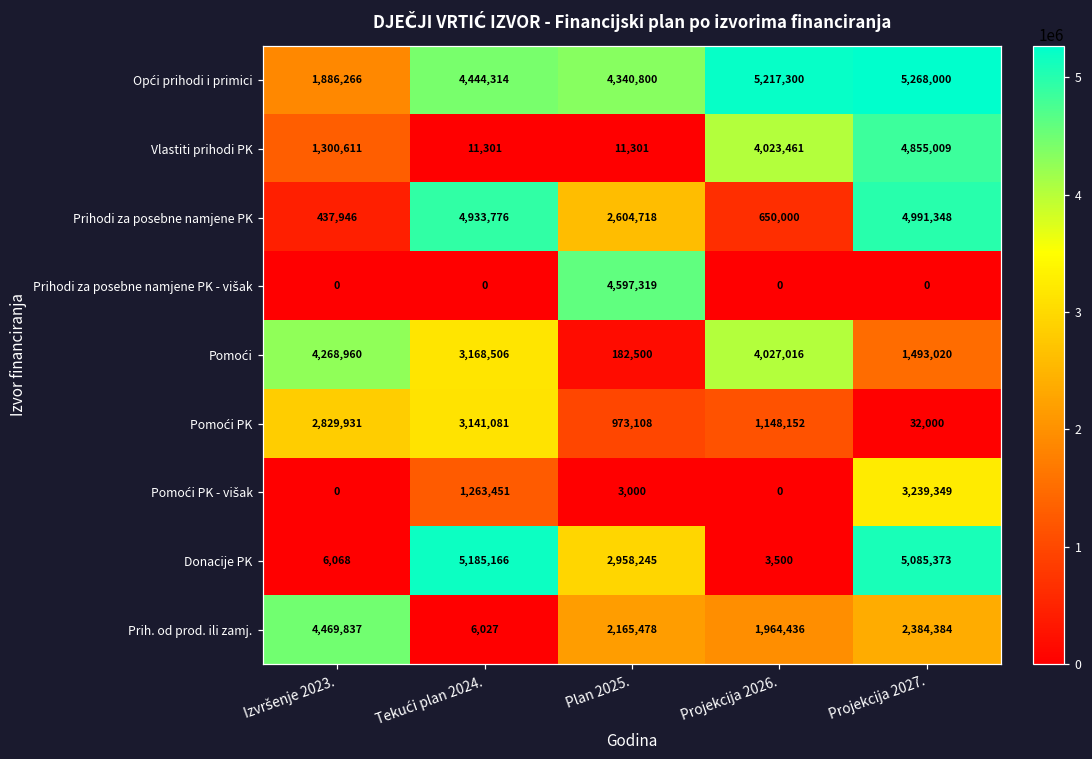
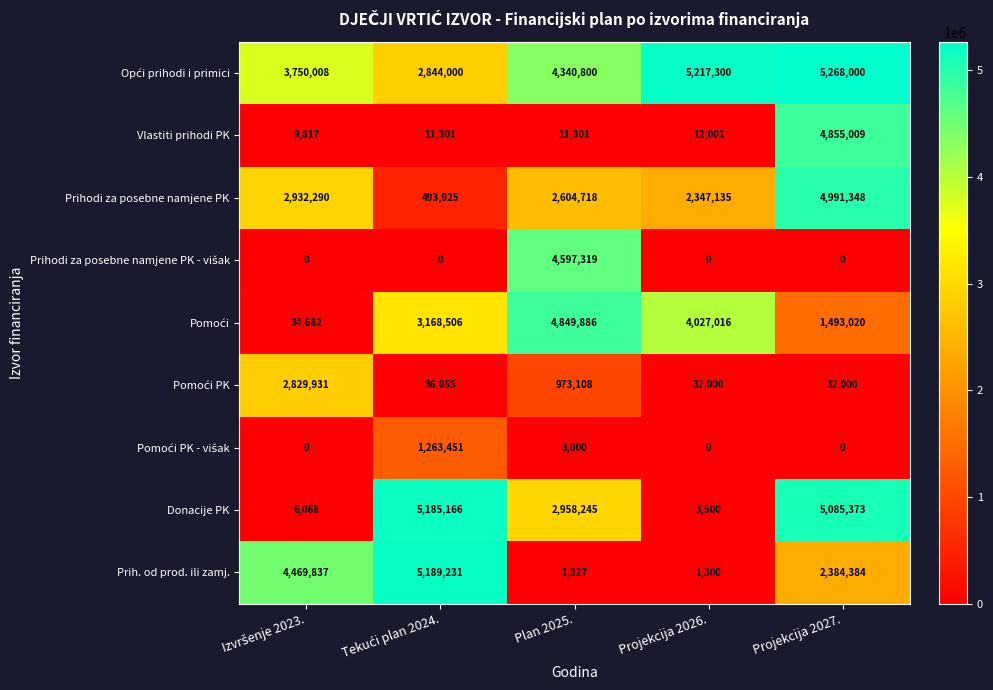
Opći prihodi i primici, Izvršenje 2023.: 1,886,266 -> 3,750,008
Opći prihodi i primici, Tekući plan 2024.: 4,444,314 -> 2,844,000
Vlastiti prihodi PK, Izvršenje 2023.: 1,300,611 -> 9,817
Vlastiti prihodi PK, Projekcija 2026.: 4,023,461 -> 12,001
Prihodi za posebne namjene PK, Izvršenje 2023.: 437,946 -> 2,932,290
Prihodi za posebne namjene PK, Tekući plan 2024.: 4,933,776 -> 493,925
Prihodi za posebne namjene PK, Projekcija 2026.: 650,000 -> 2,347,135
Pomoći, Izvršenje 2023.: 4,268,960 -> 34,682
Pomoći, Plan 2025.: 182,500 -> 4,849,886
Pomoći PK, Tekući plan 2024.: 3,141,081 -> 36,055
Pomoći PK, Projekcija 2026.: 1,148,152 -> 32,000
Pomoći PK - višak, Projekcija 2027.: 3,239,349 -> 0
Prih. od prod. ili zamj., Tekući plan 2024.: 6,027 -> 5,189,231
Prih. od prod. ili zamj., Plan 2025.: 2,165,478 -> 1,327
Prih. od prod. ili zamj., Projekcija 2026.: 1,964,436 -> 1,300
